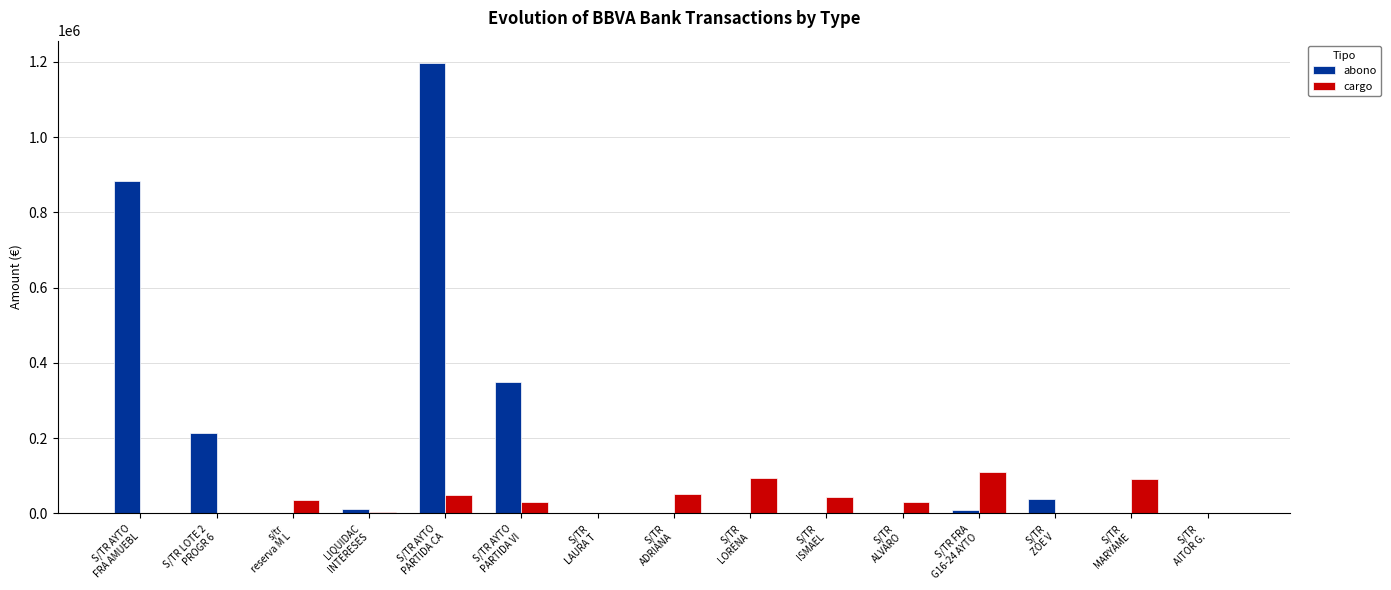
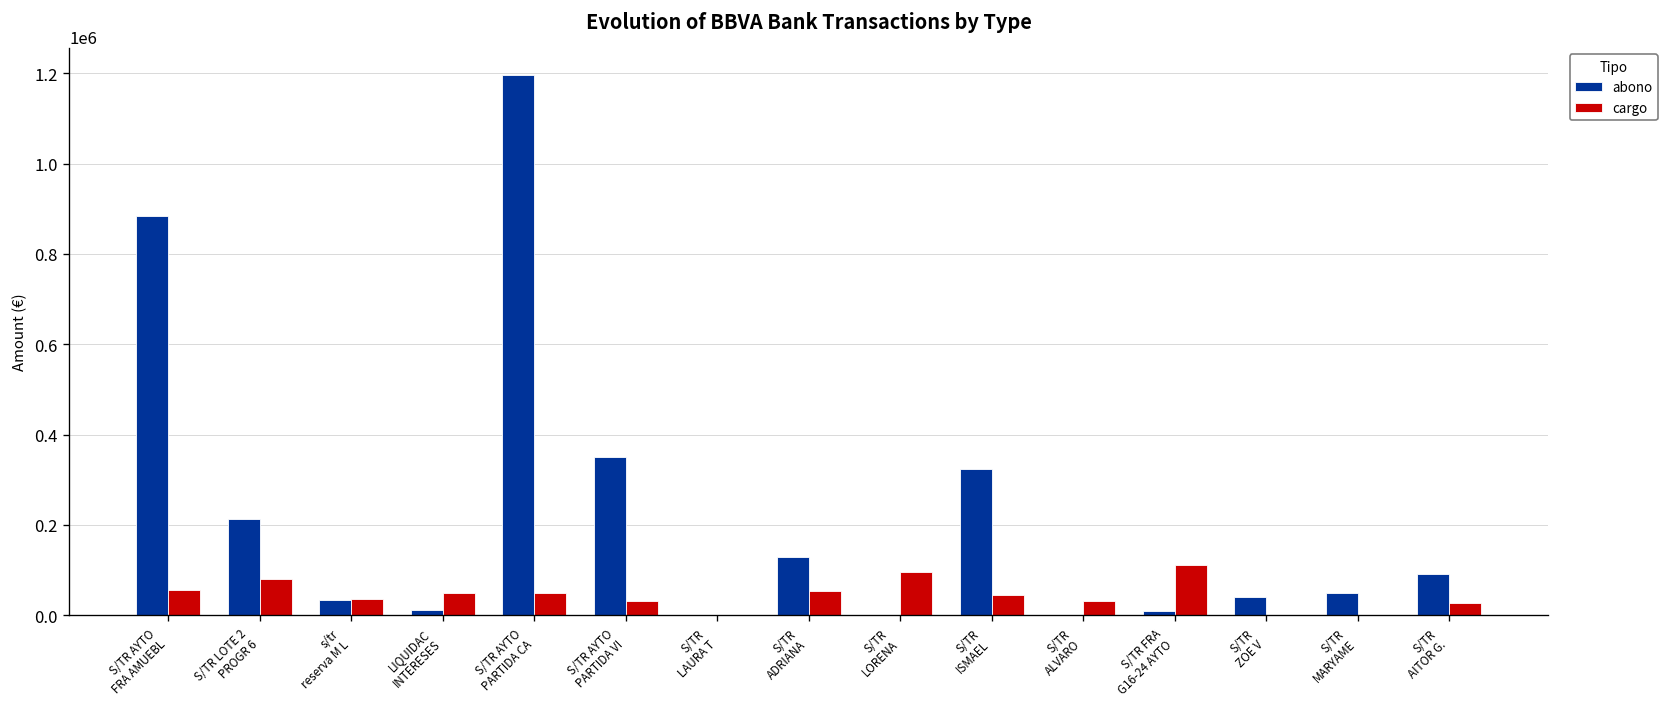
cargo, S/TR AYTO FRA AMUEBL: 0 -> 60000
cargo, S/TR LOTE 2 PROGR 6: 0 -> 80000
abono, s/tr reserva M L: 0 -> 30000
cargo, LIQUIDAC INTERESES: 0 -> 50000
abono, S/TR ADRIANA: 0 -> 130000
abono, S/TR ISMAEL: 0 -> 320000
abono, S/TR MARYAME: 0 -> 50000
cargo, S/TR MARYAME: 90000 -> 0
abono, S/TR AITOR G.: 0 -> 90000
cargo, S/TR AITOR G.: 0 -> 30000
